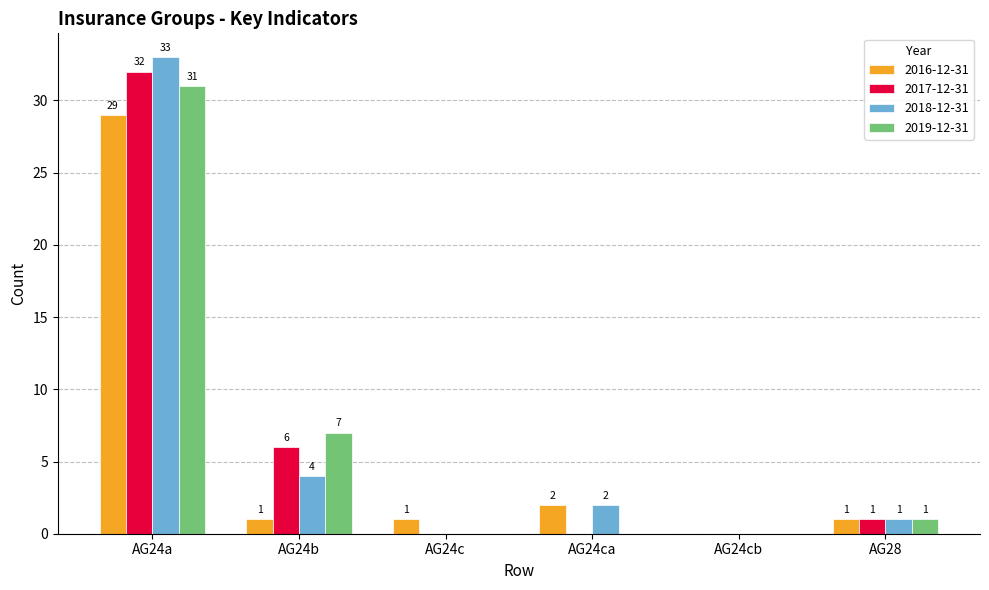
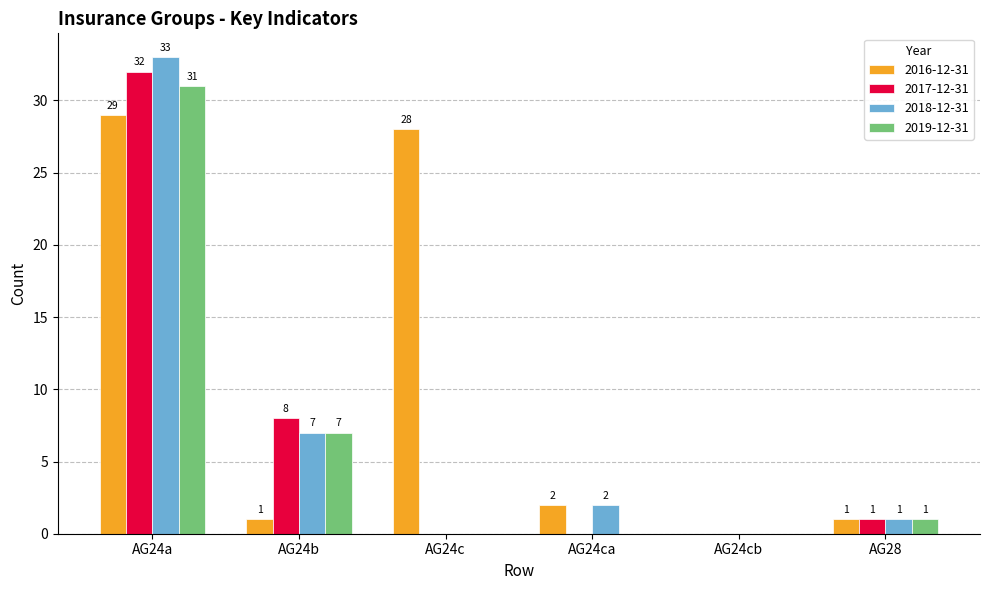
2017-12-31, AG24b: 6 -> 8
2018-12-31, AG24b: 4 -> 7
2016-12-31, AG24c: 1 -> 28
